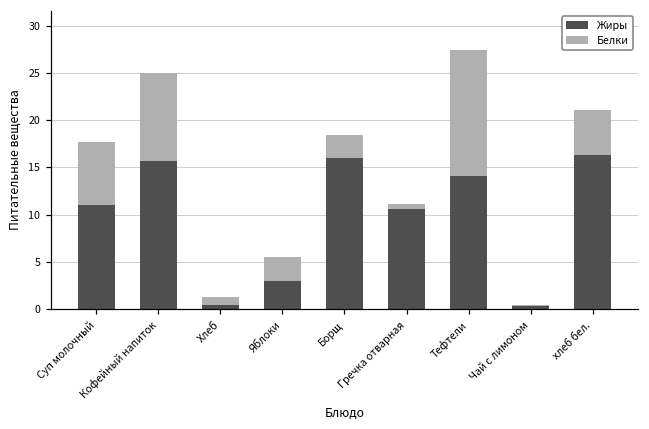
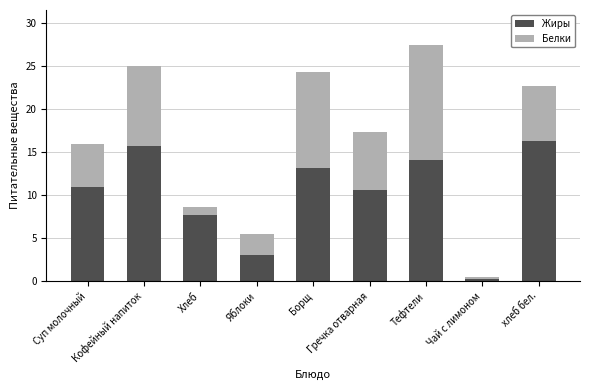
Белки, Суп молочный: 7 -> 5
Жиры, Хлеб: 0 -> 8
Жиры, Борщ: 16 -> 13
Белки, Борщ: 2 -> 11
Белки, Гречка отварная: 1 -> 7
Белки, хлеб бел.: 5 -> 6
